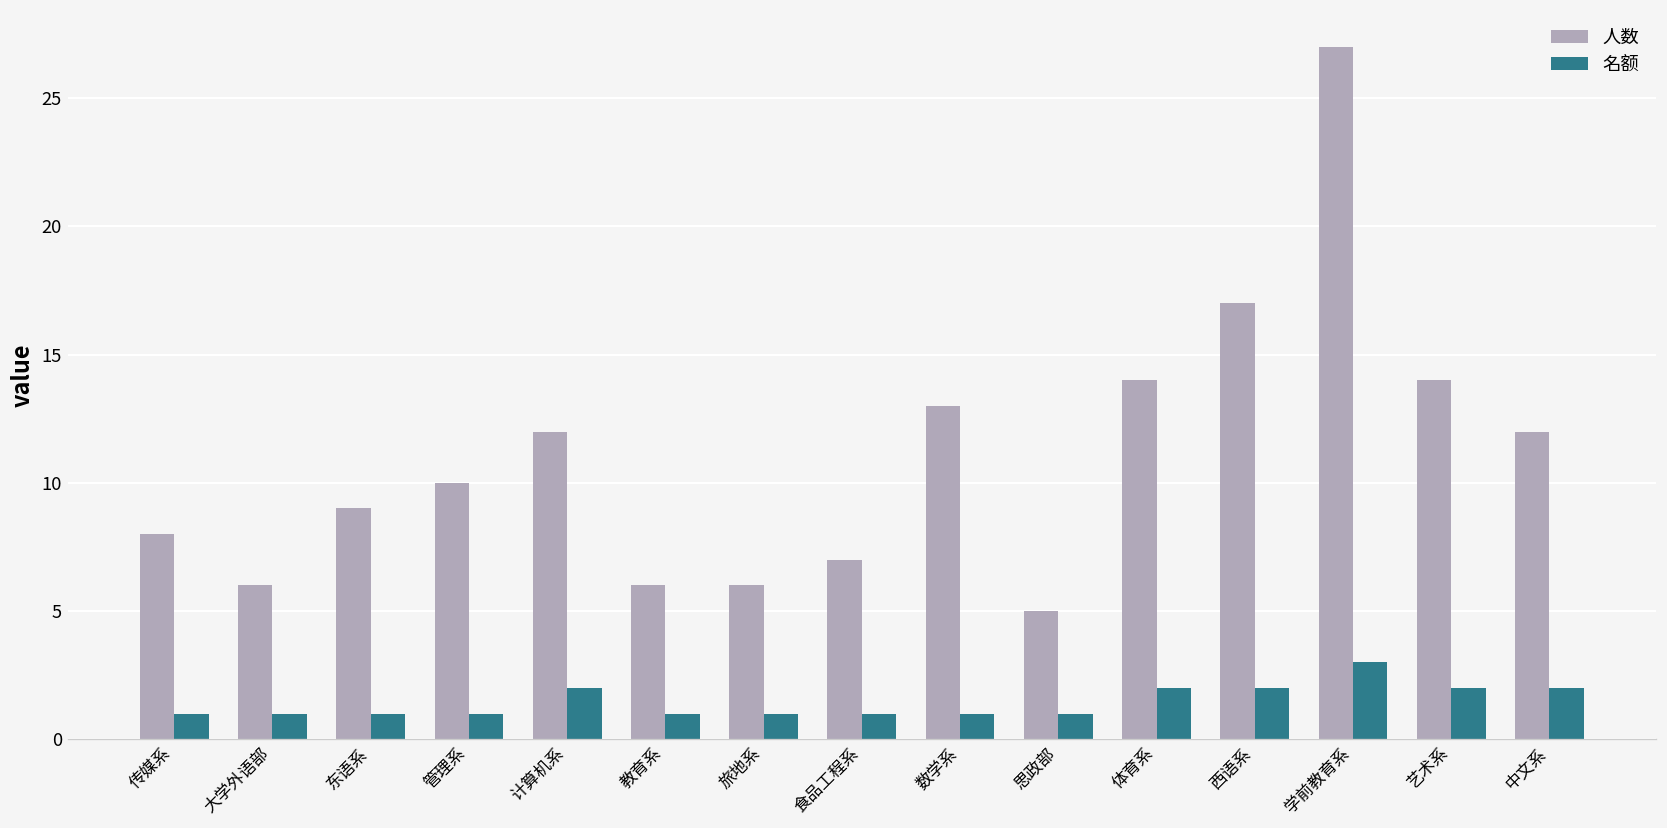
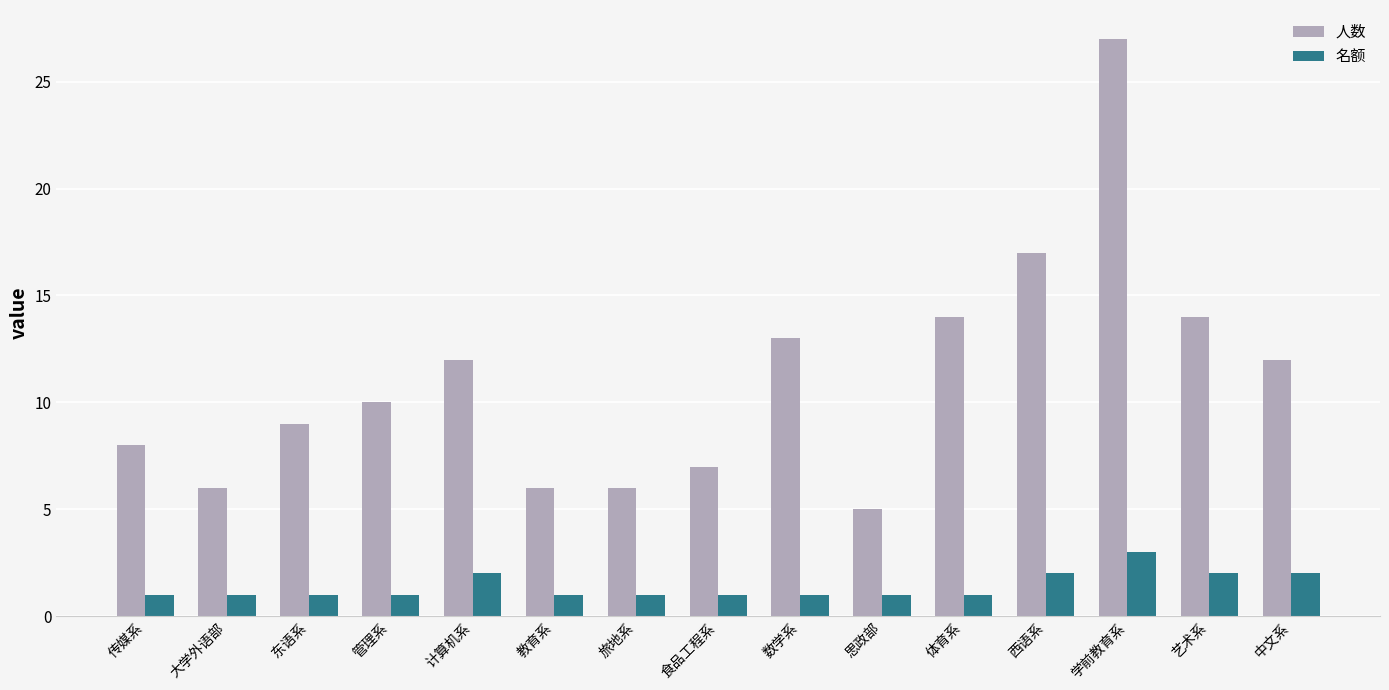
名额, 体育系: 2 -> 1
